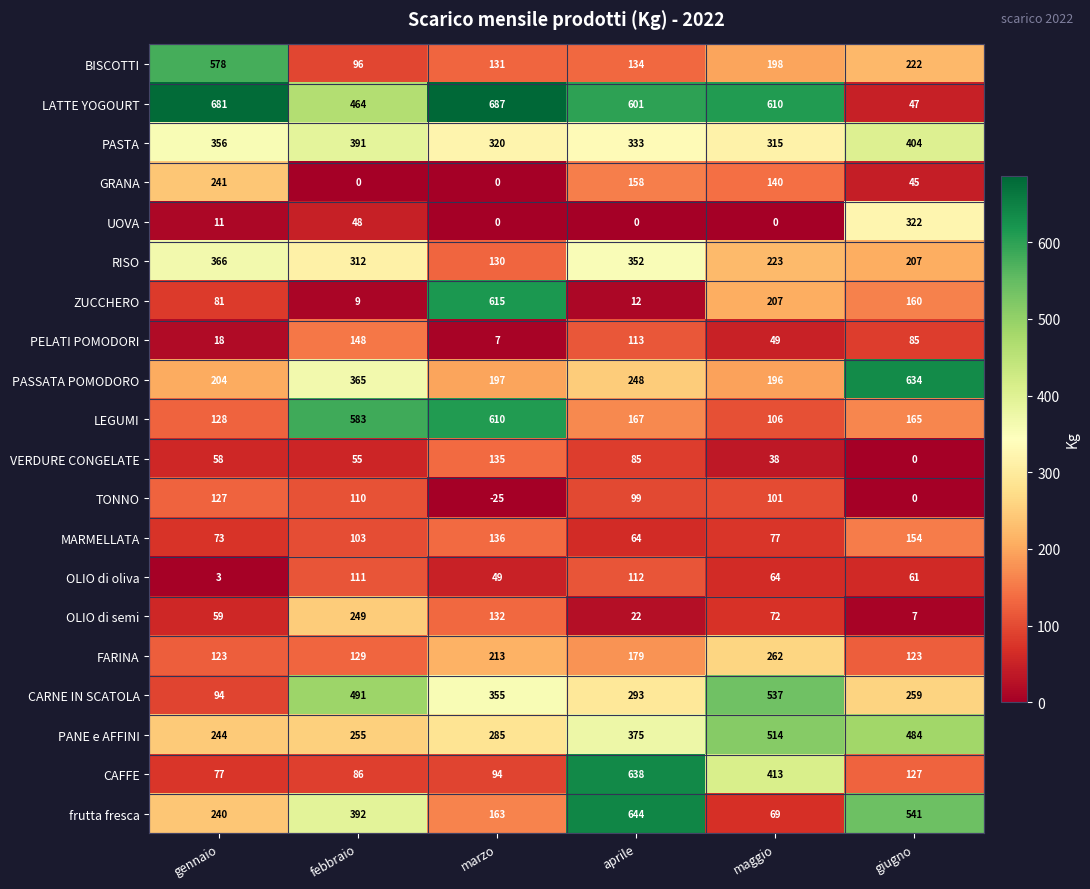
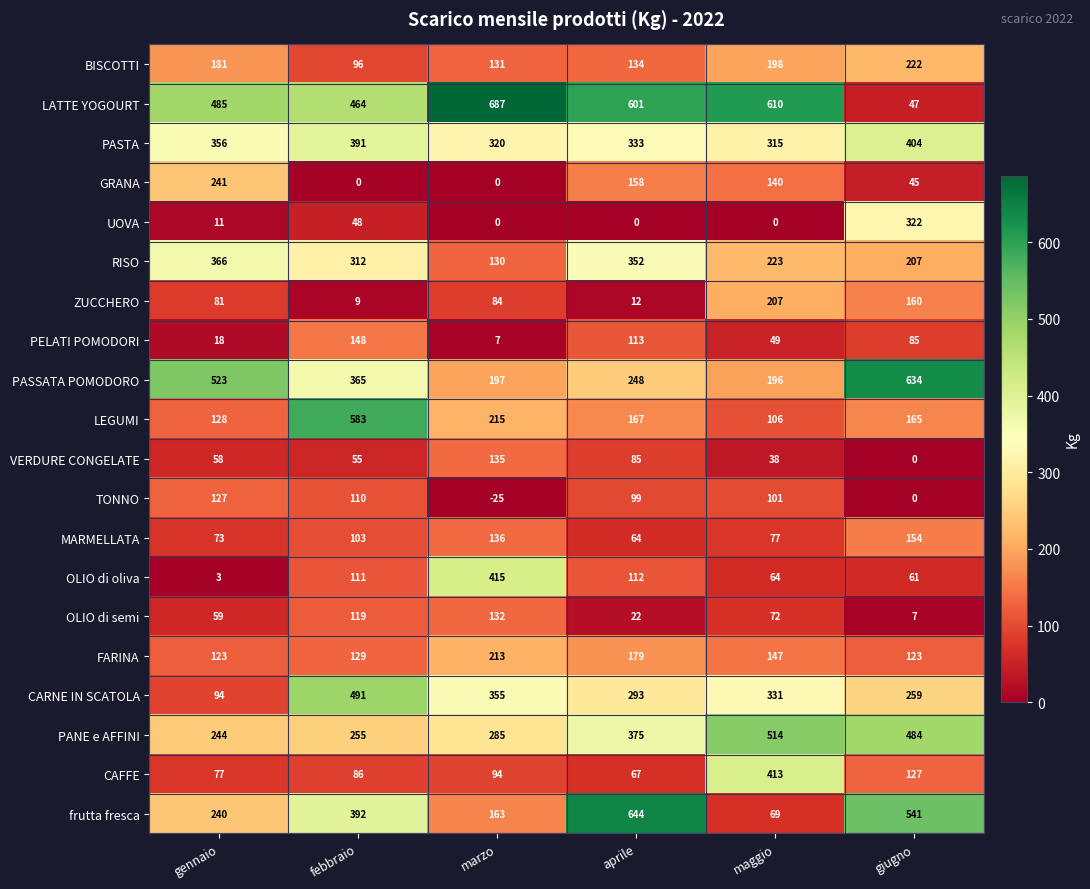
BISCOTTI, gennaio: 578 -> 181
LATTE YOGOURT, gennaio: 681 -> 485
ZUCCHERO, marzo: 615 -> 84
PASSATA POMODORO, gennaio: 204 -> 523
LEGUMI, marzo: 610 -> 215
OLIO di oliva, marzo: 49 -> 415
OLIO di semi, febbraio: 249 -> 119
FARINA, maggio: 262 -> 147
CARNE IN SCATOLA, maggio: 537 -> 331
CAFFE, aprile: 638 -> 67
